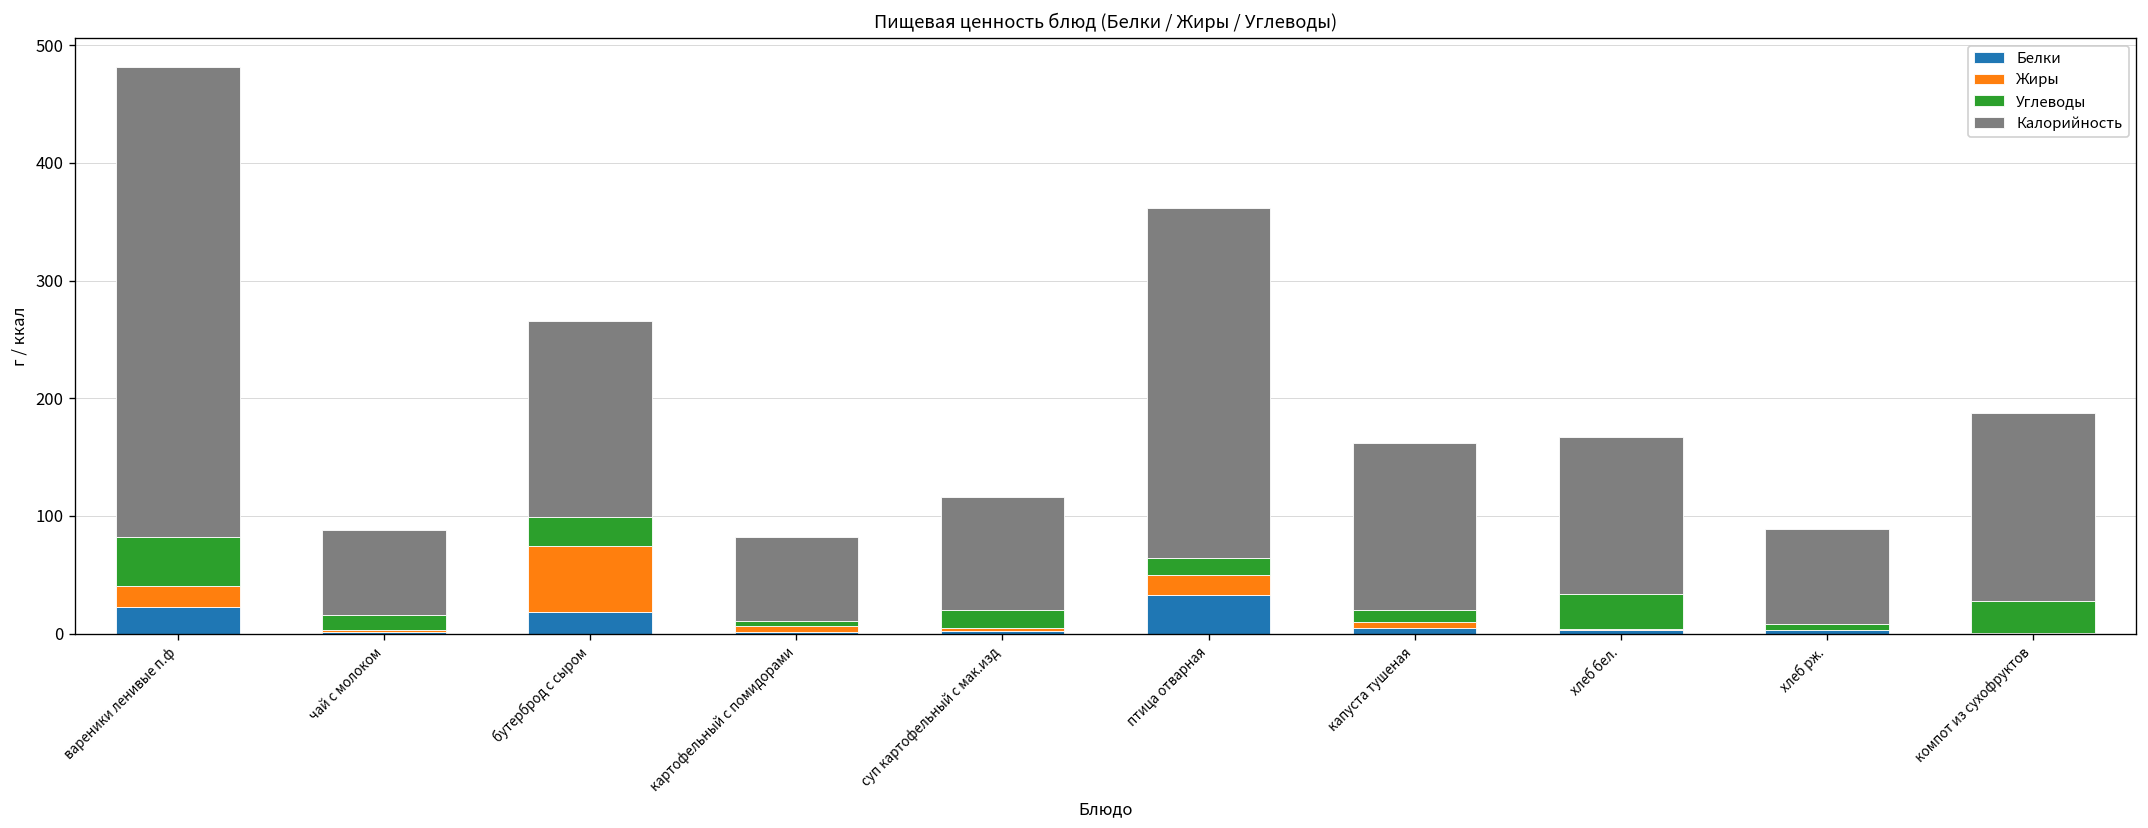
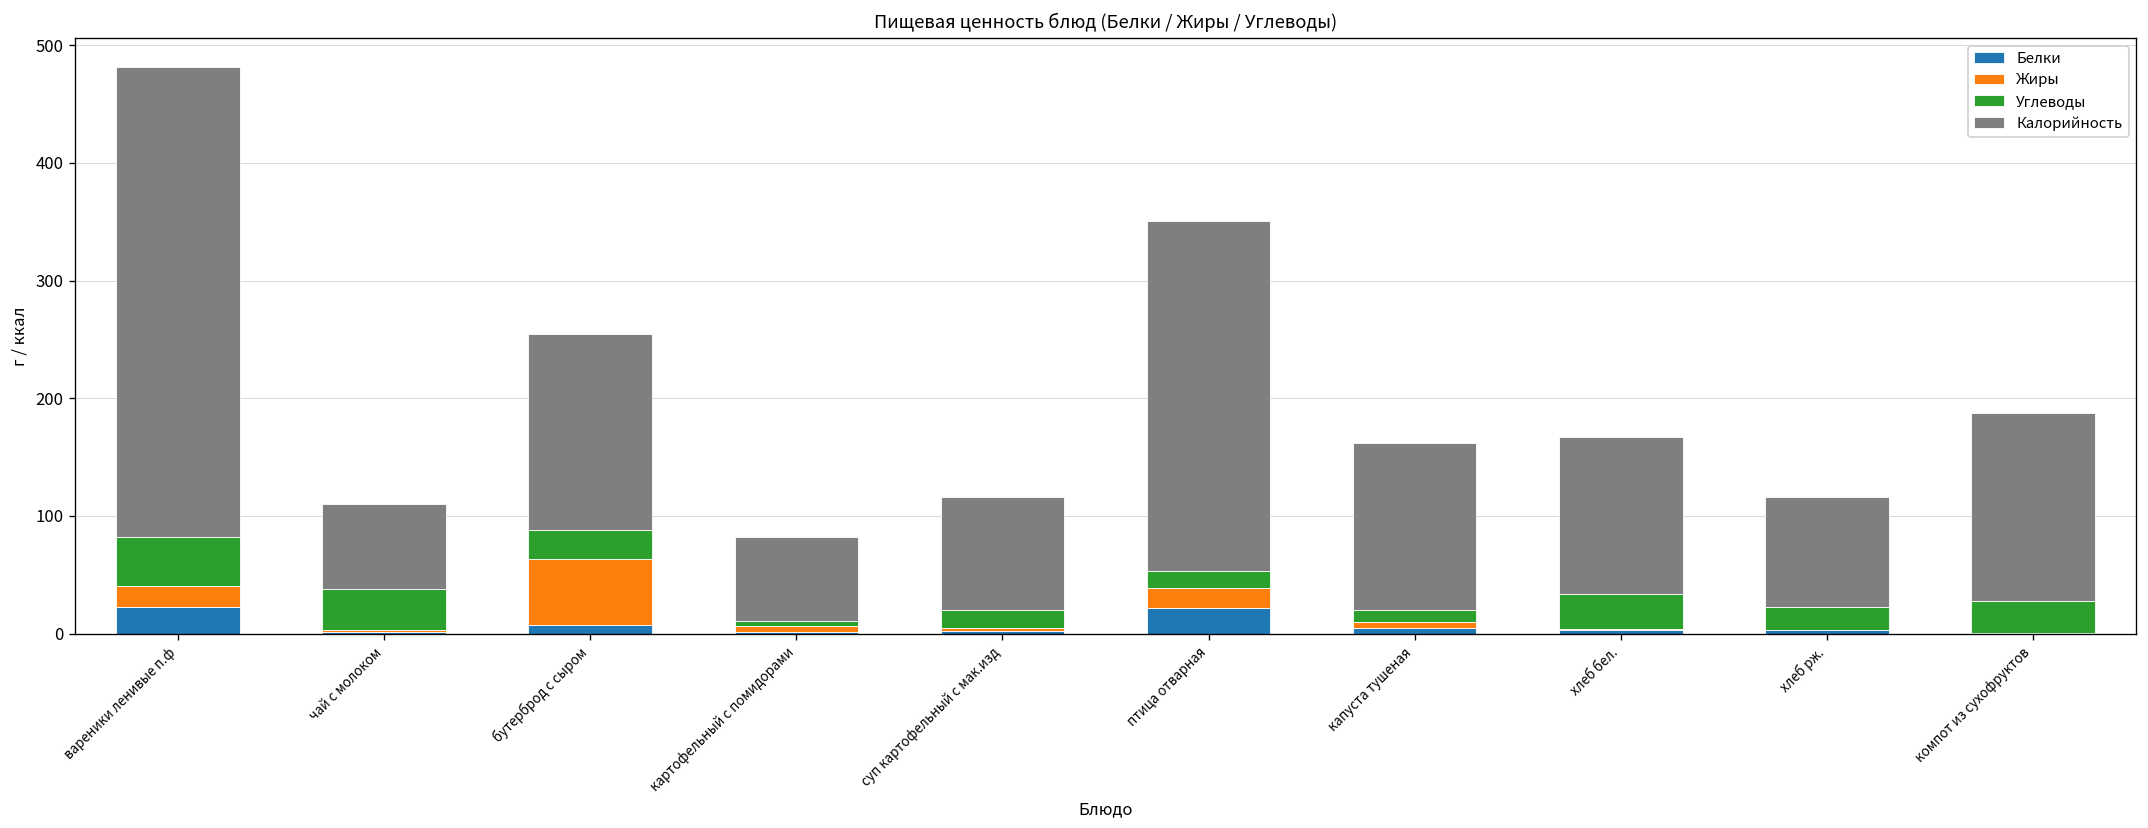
Углеводы, чай с молоком: 10 -> 30
Белки, бутерброд с сыром: 20 -> 10
Белки, птица отварная: 30 -> 20
Углеводы, хлеб рж.: 0 -> 20
Калорийность, хлеб рж.: 80 -> 90
